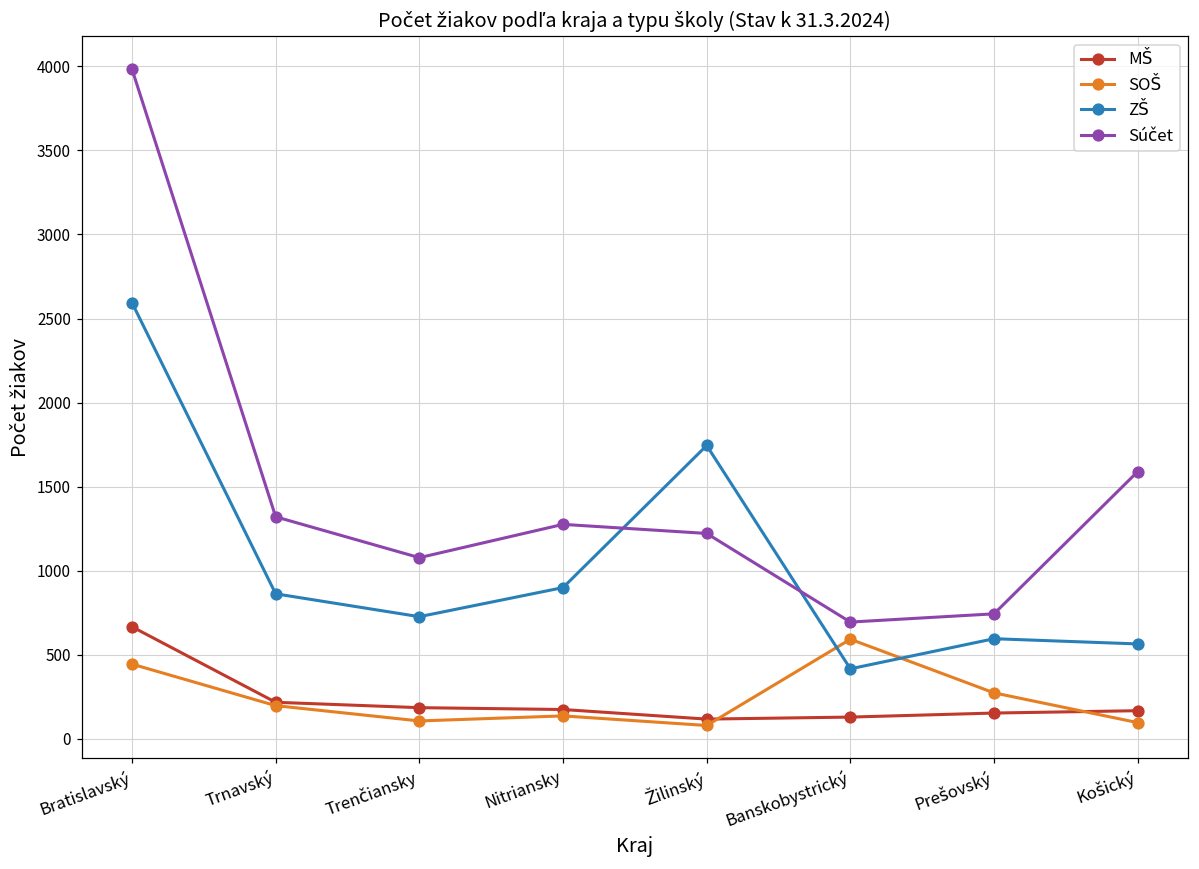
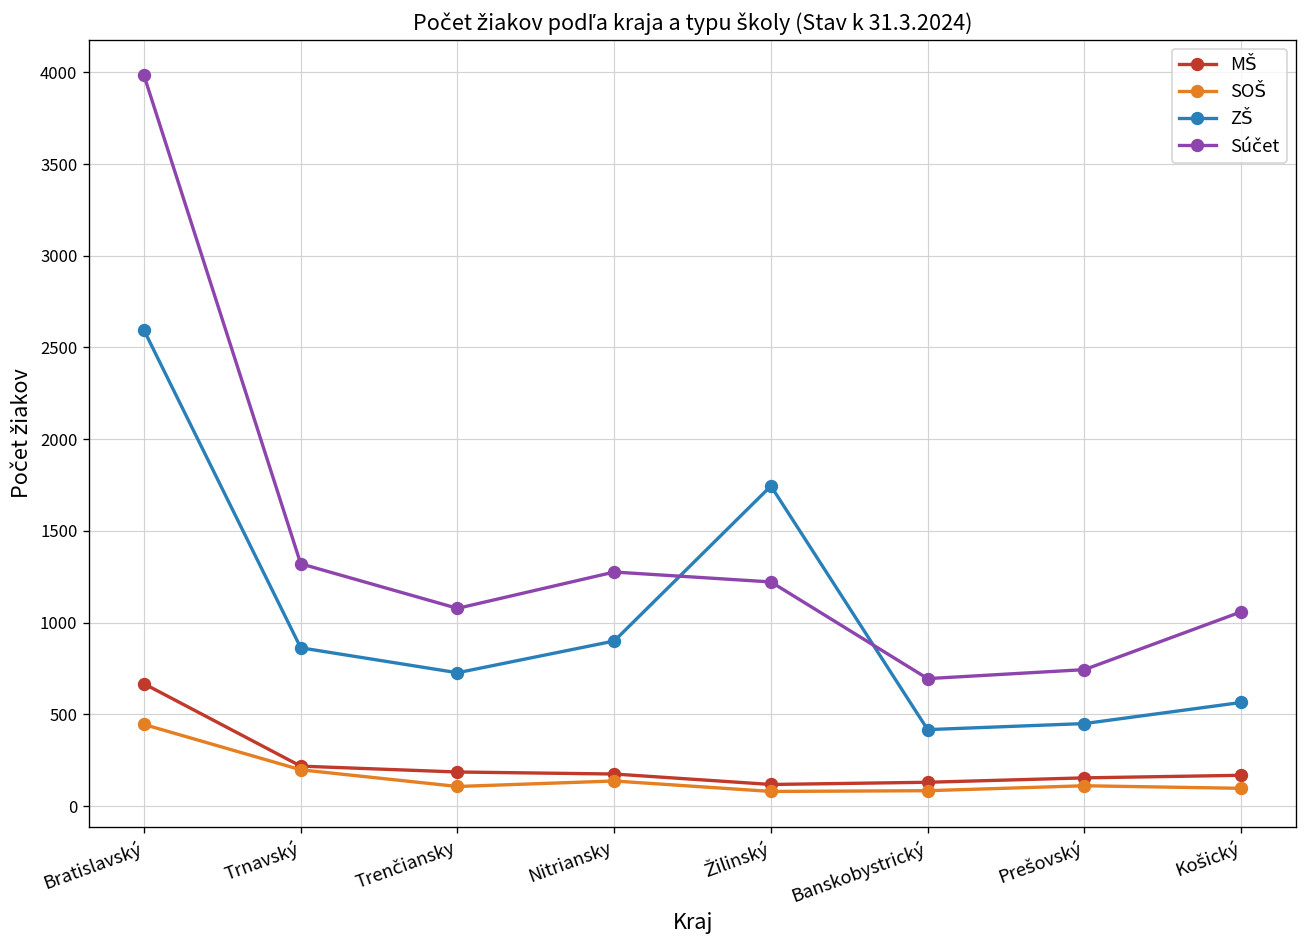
SOŠ, Banskobystrický: 590 -> 80
SOŠ, Prešovský: 270 -> 110
ZŠ, Prešovský: 600 -> 450
Súčet, Košický: 1590 -> 1060
